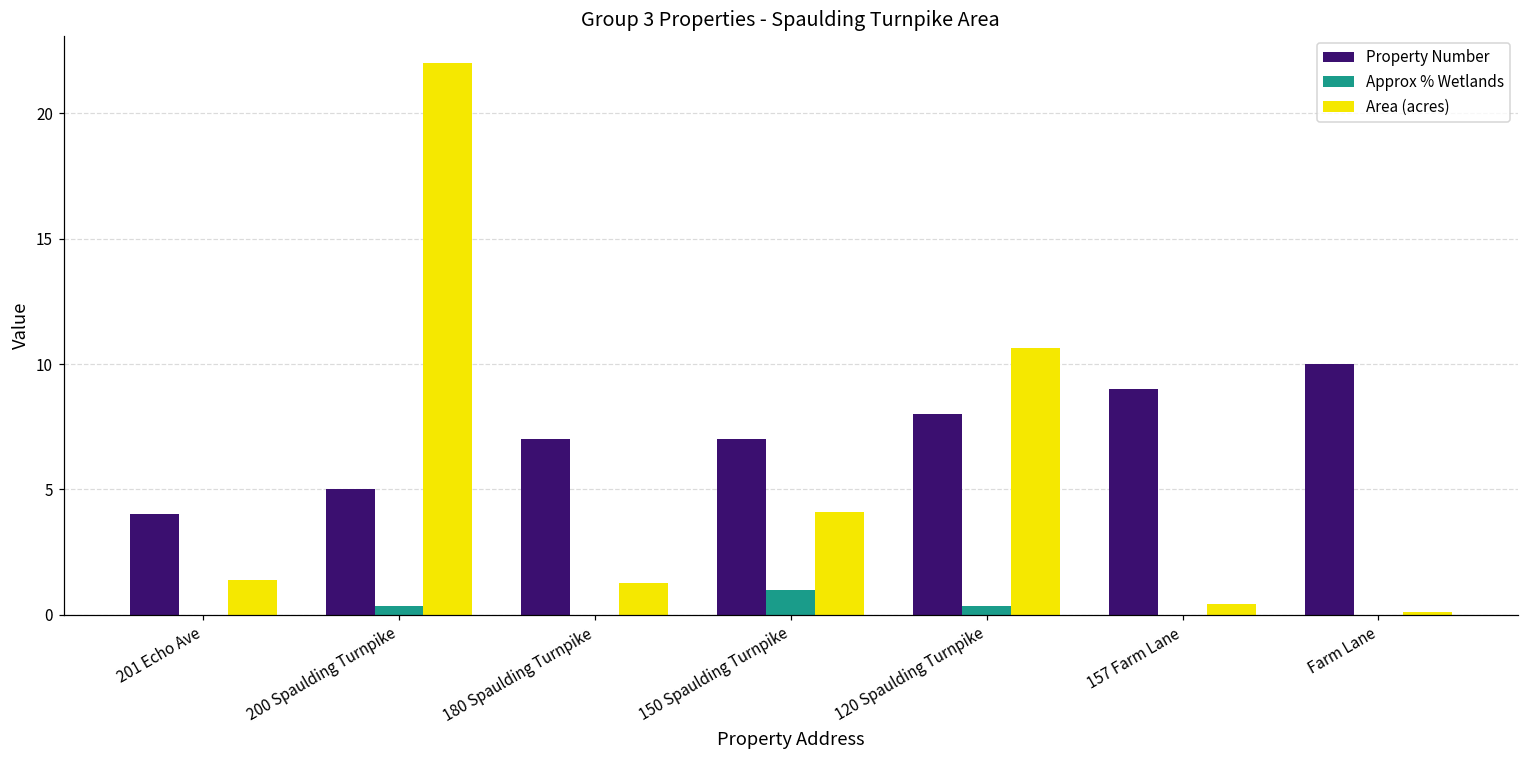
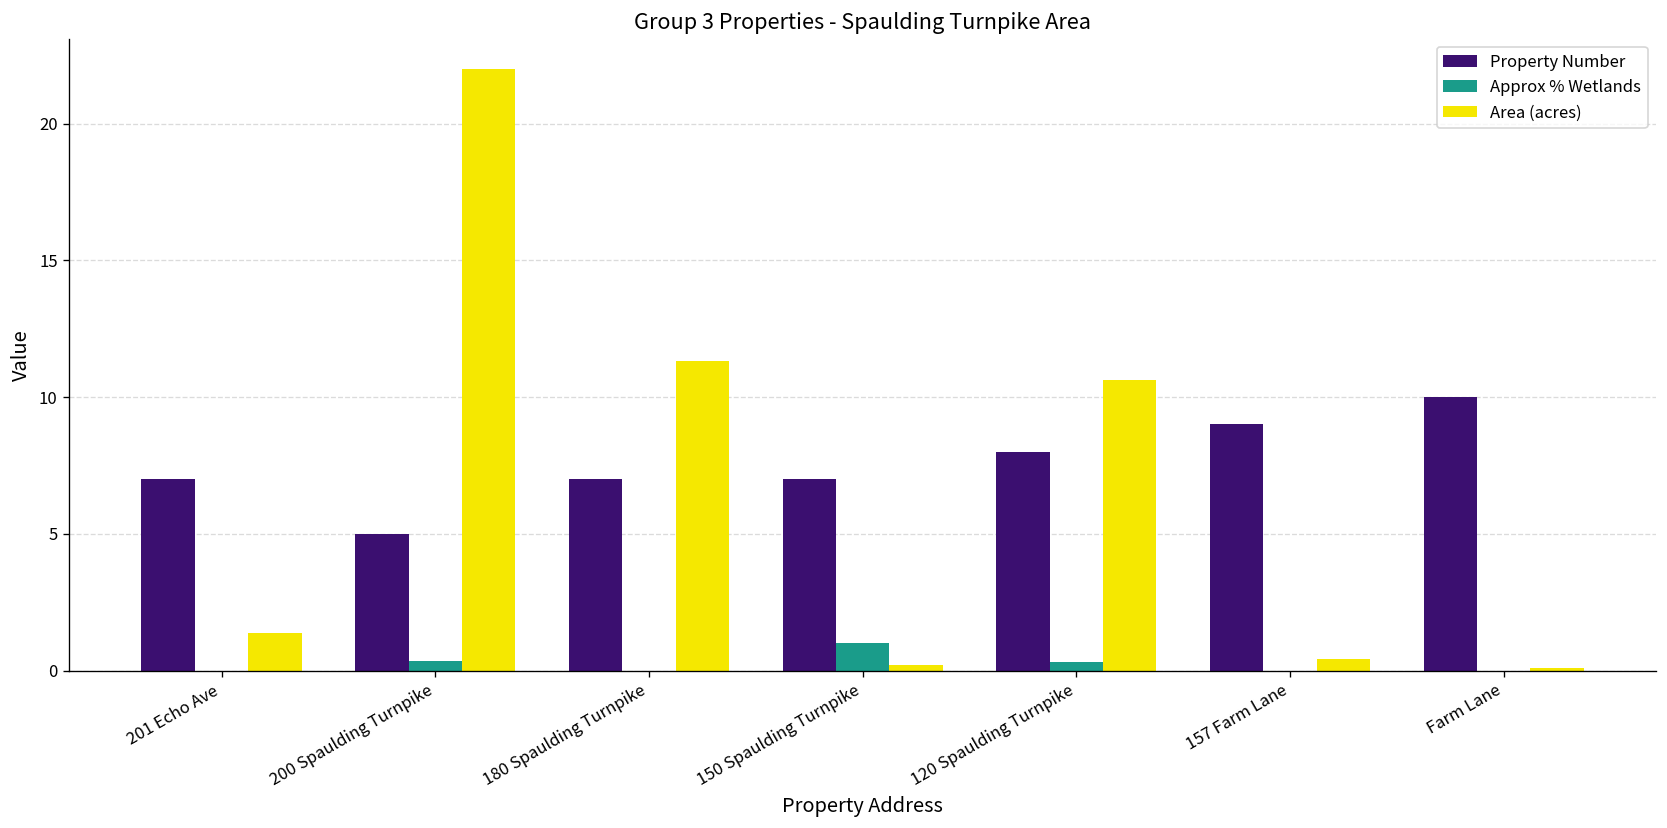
Property Number, 201 Echo Ave: 4 -> 7
Area (acres), 180 Spaulding Turnpike: 1.3 -> 11.3
Area (acres), 150 Spaulding Turnpike: 4.1 -> 0.2
